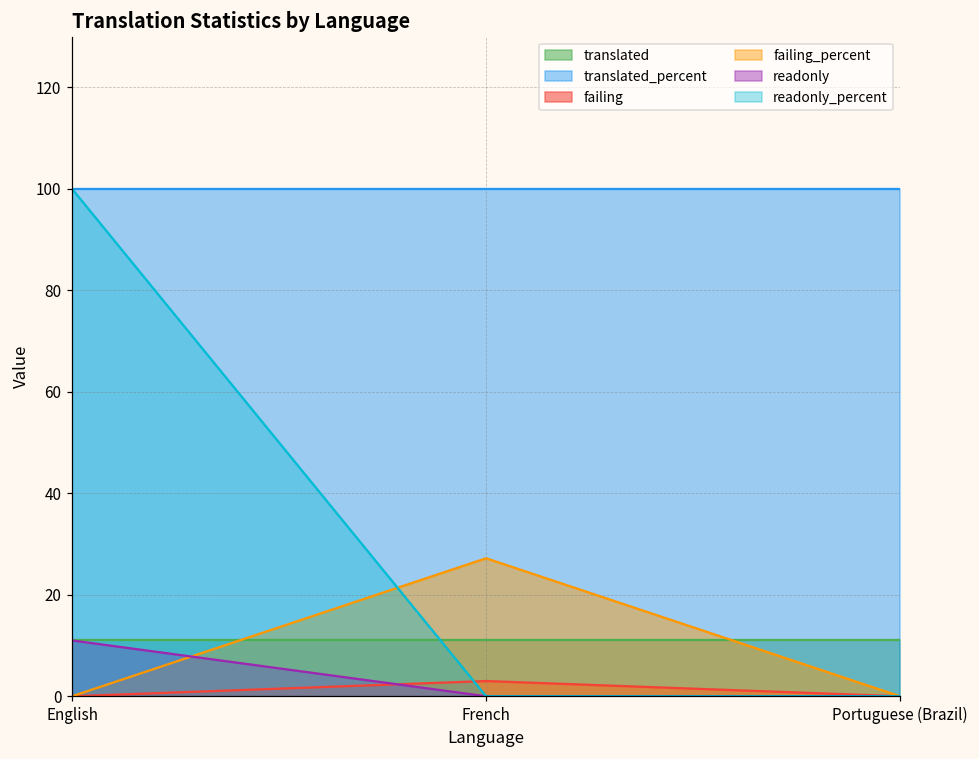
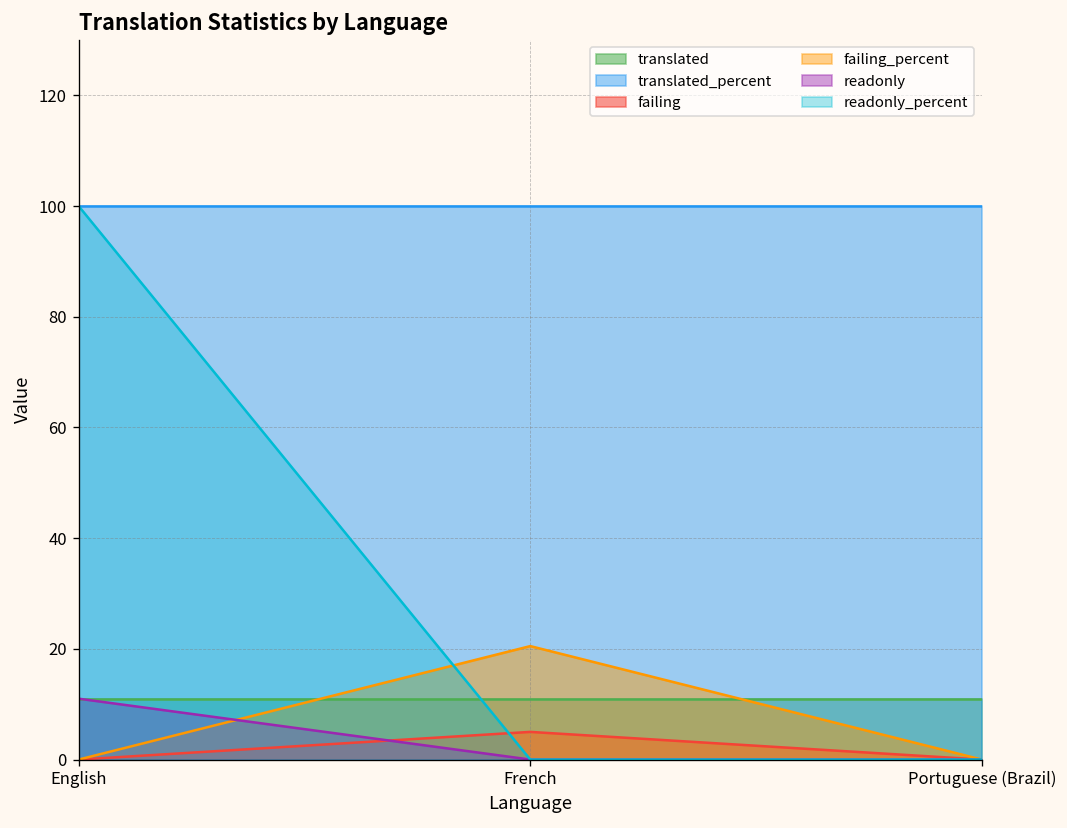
failing, French: 3 -> 5
failing_percent, French: 27 -> 21
